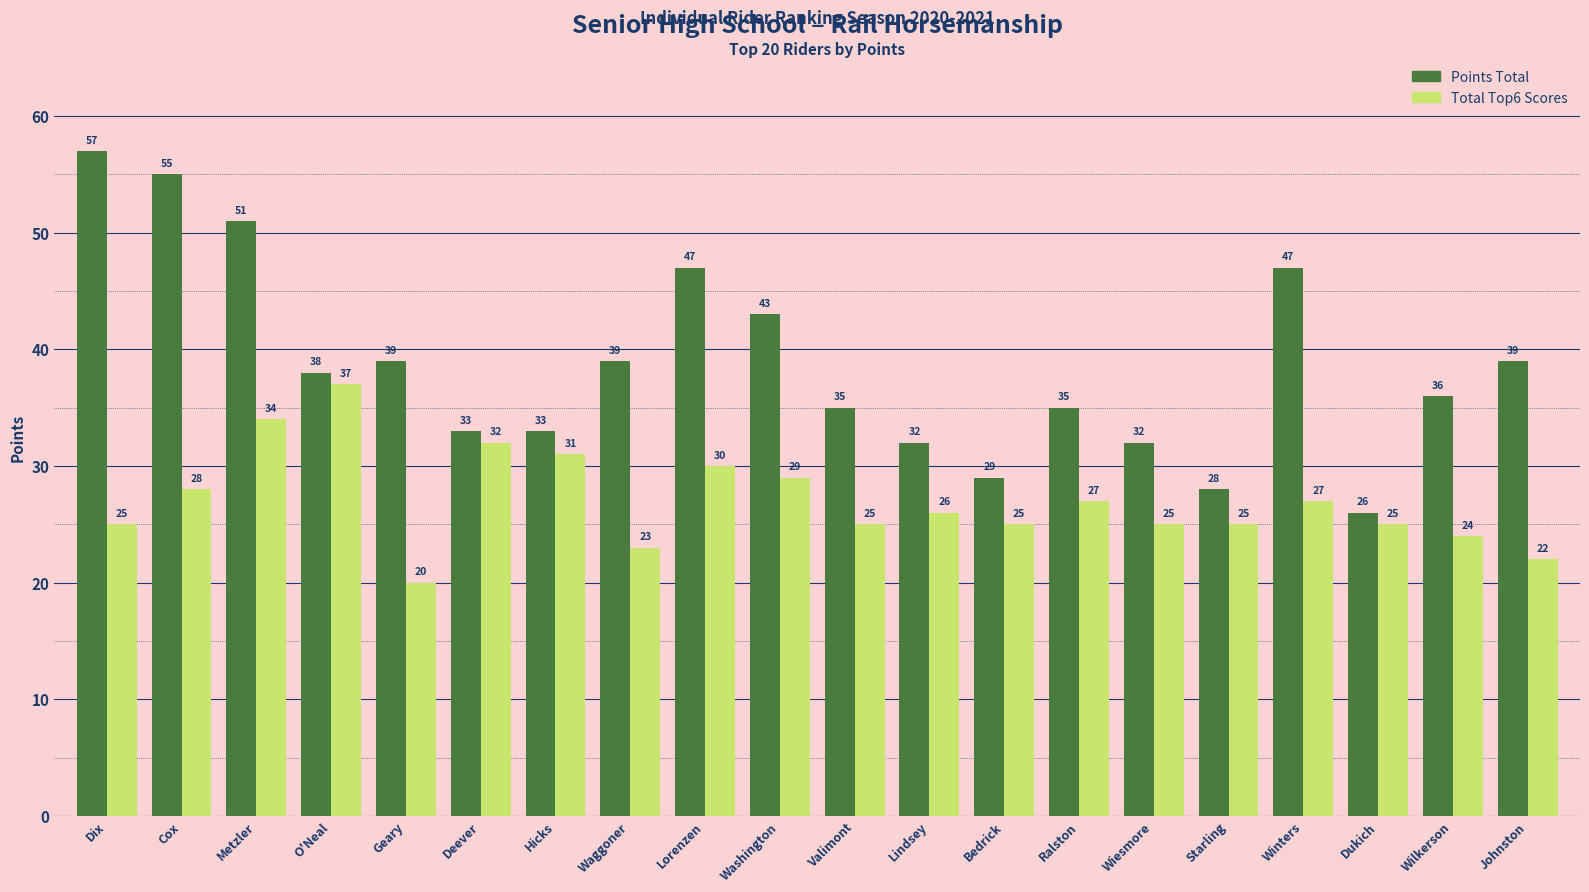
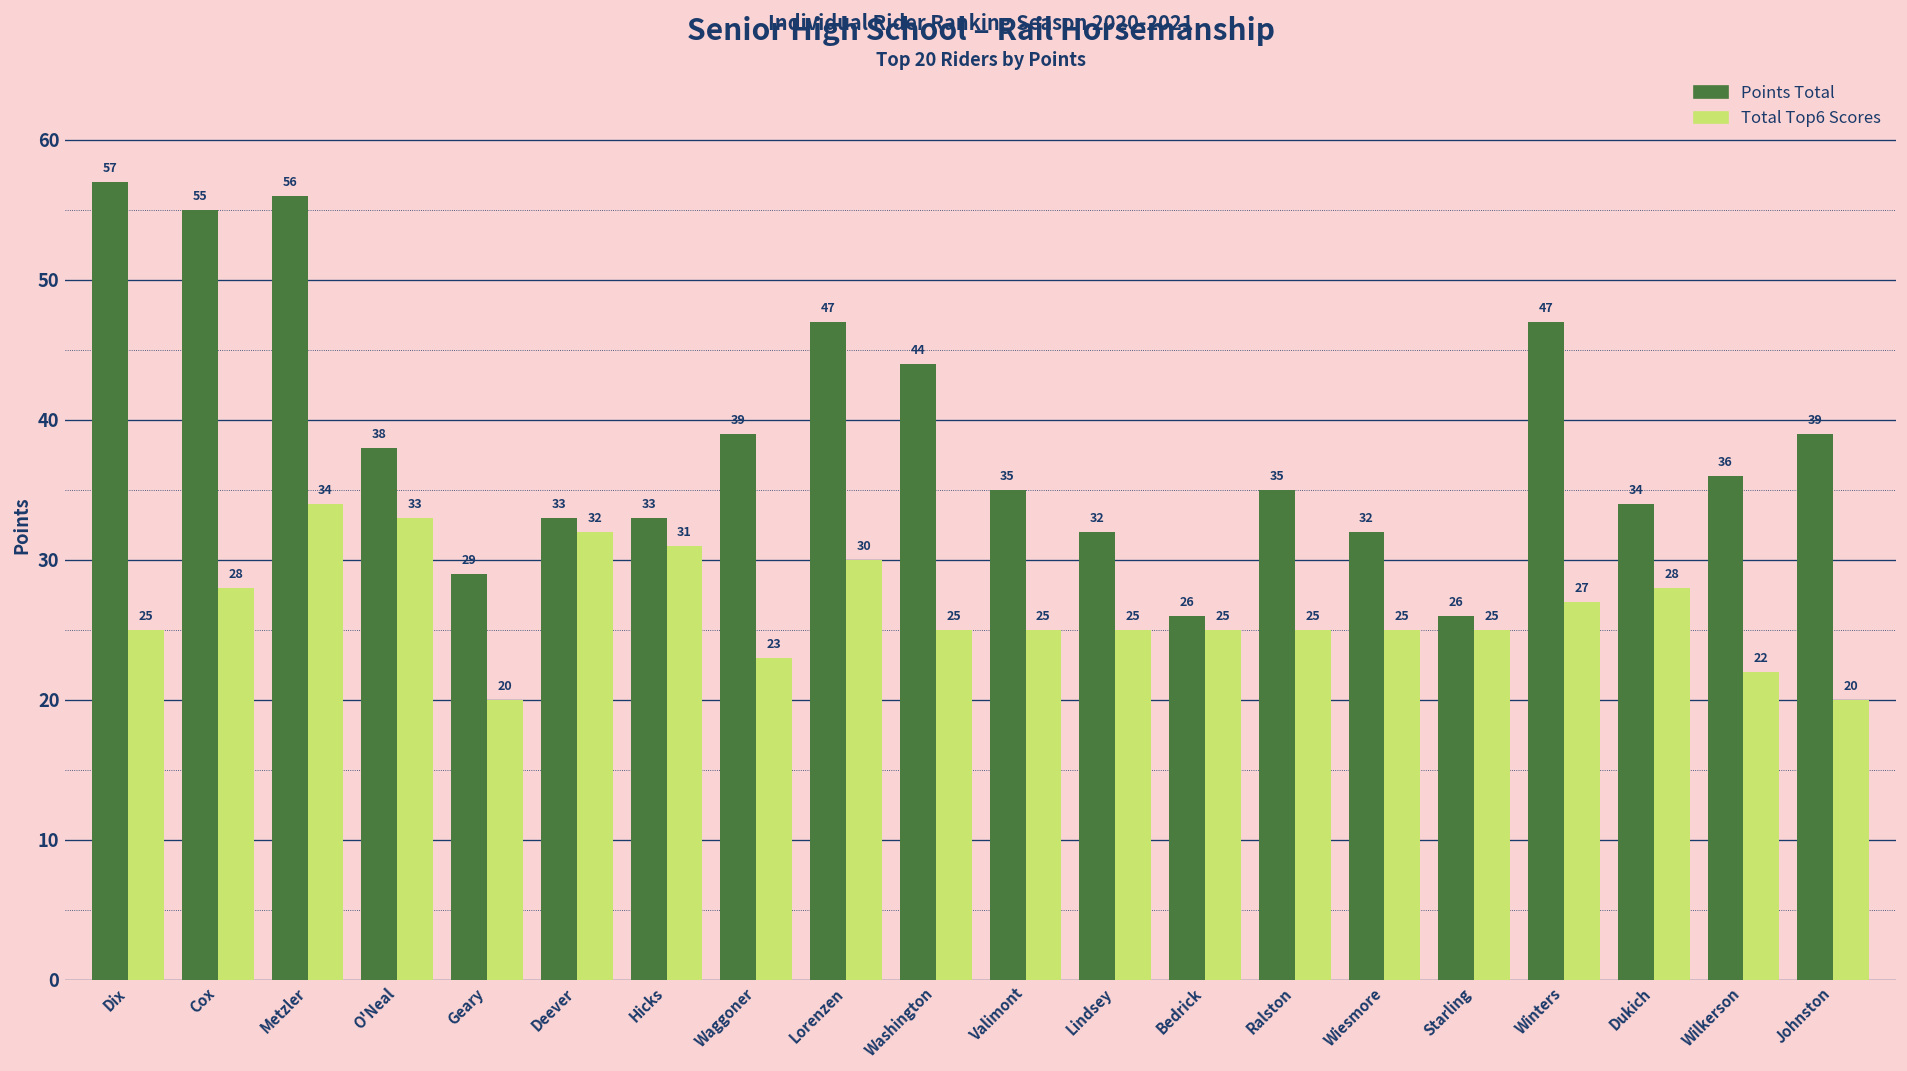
Points Total, Metzler: 51 -> 56
Total Top6 Scores, O'Neal: 37 -> 33
Points Total, Geary: 39 -> 29
Points Total, Washington: 43 -> 44
Total Top6 Scores, Washington: 29 -> 25
Total Top6 Scores, Lindsey: 26 -> 25
Points Total, Bedrick: 29 -> 26
Total Top6 Scores, Ralston: 27 -> 25
Points Total, Starling: 28 -> 26
Points Total, Dukich: 26 -> 34
Total Top6 Scores, Dukich: 25 -> 28
Total Top6 Scores, Wilkerson: 24 -> 22
Total Top6 Scores, Johnston: 22 -> 20
